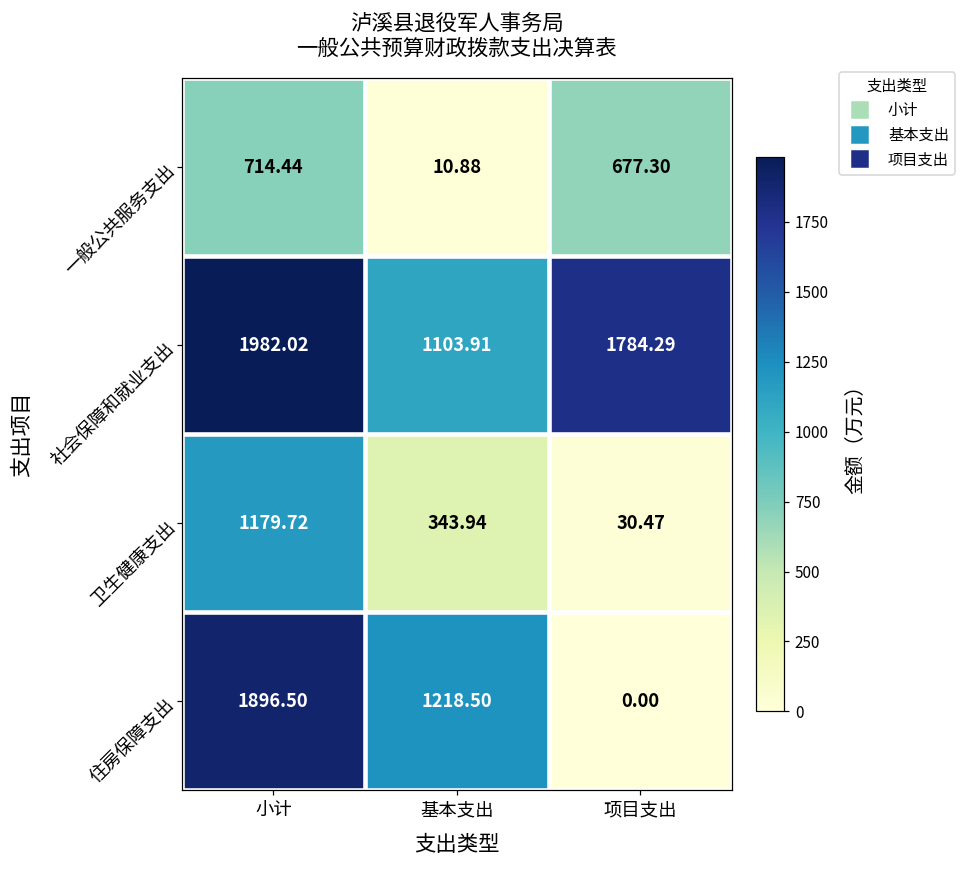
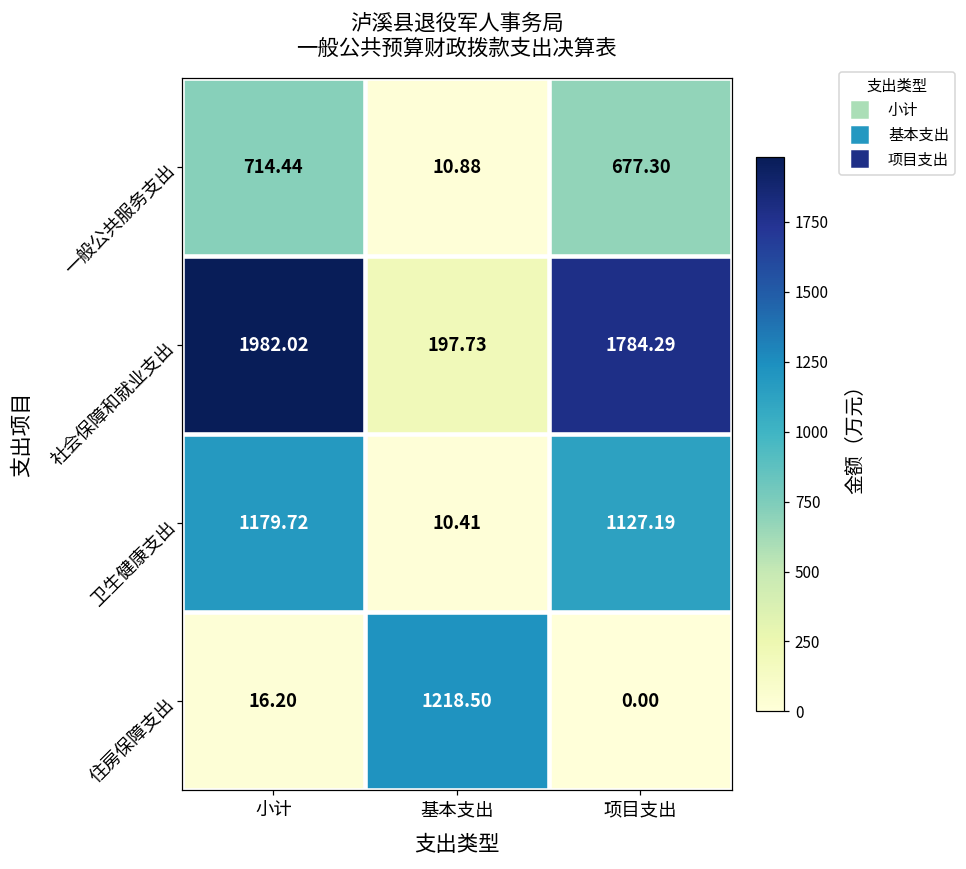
社会保障和就业支出, 基本支出: 1103.91 -> 197.73
卫生健康支出, 基本支出: 343.94 -> 10.41
卫生健康支出, 项目支出: 30.47 -> 1127.19
住房保障支出, 小计: 1896.50 -> 16.20
